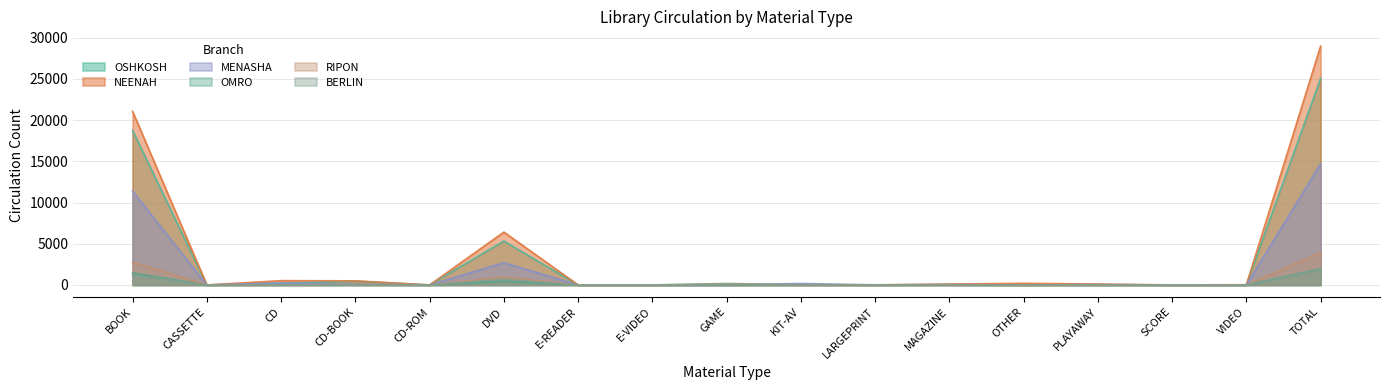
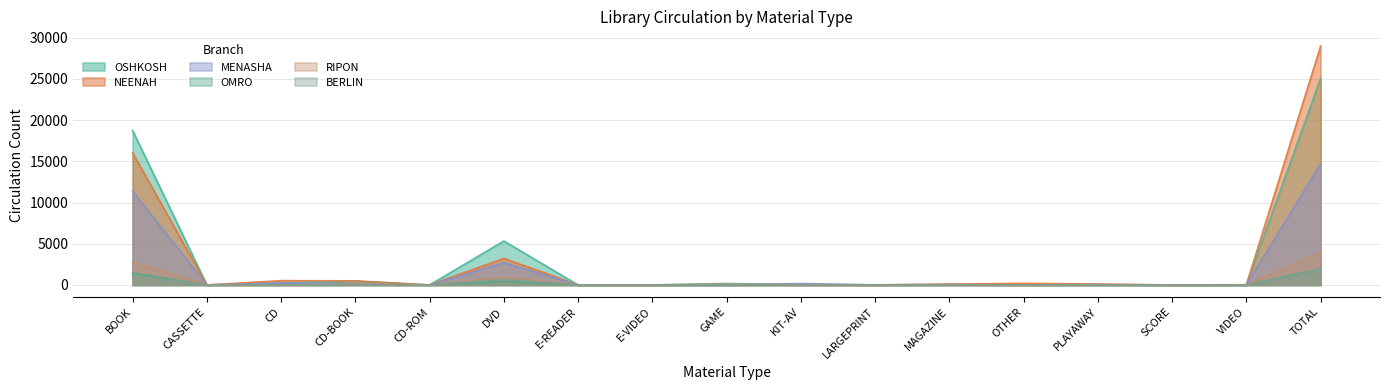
NEENAH, BOOK: 21000 -> 16000
NEENAH, DVD: 6000 -> 3000
